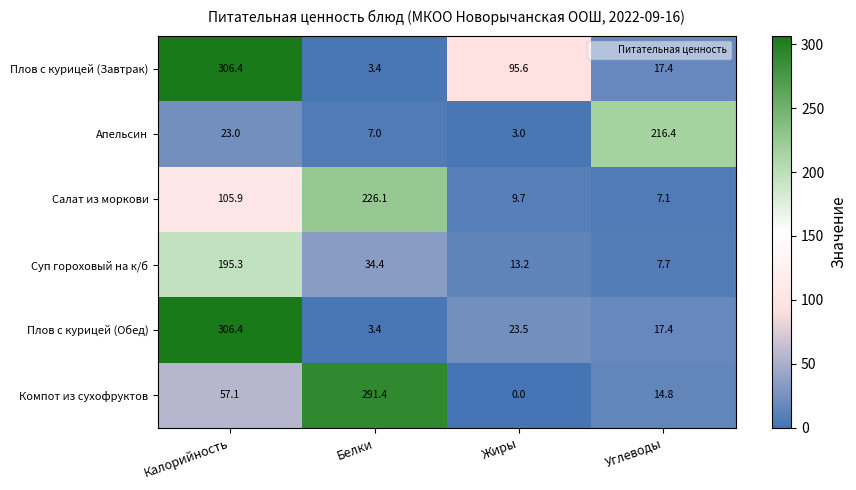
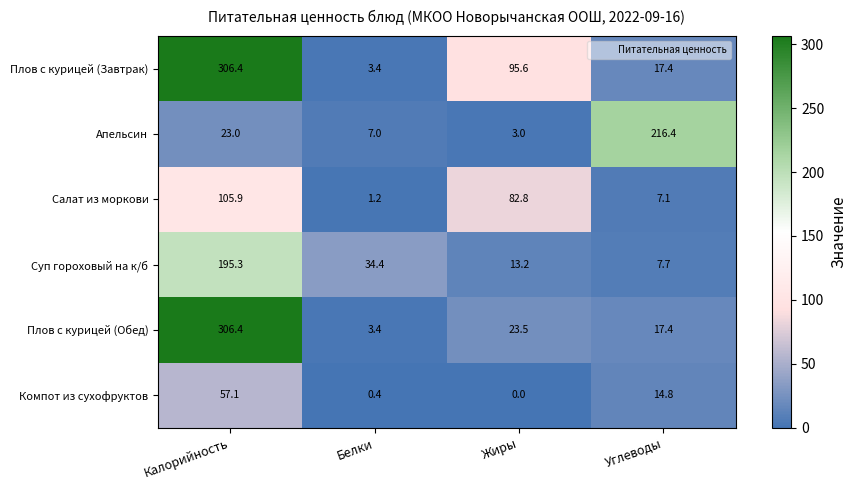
Салат из моркови, Белки: 226.1 -> 1.2
Салат из моркови, Жиры: 9.7 -> 82.8
Компот из сухофруктов, Белки: 291.4 -> 0.4
